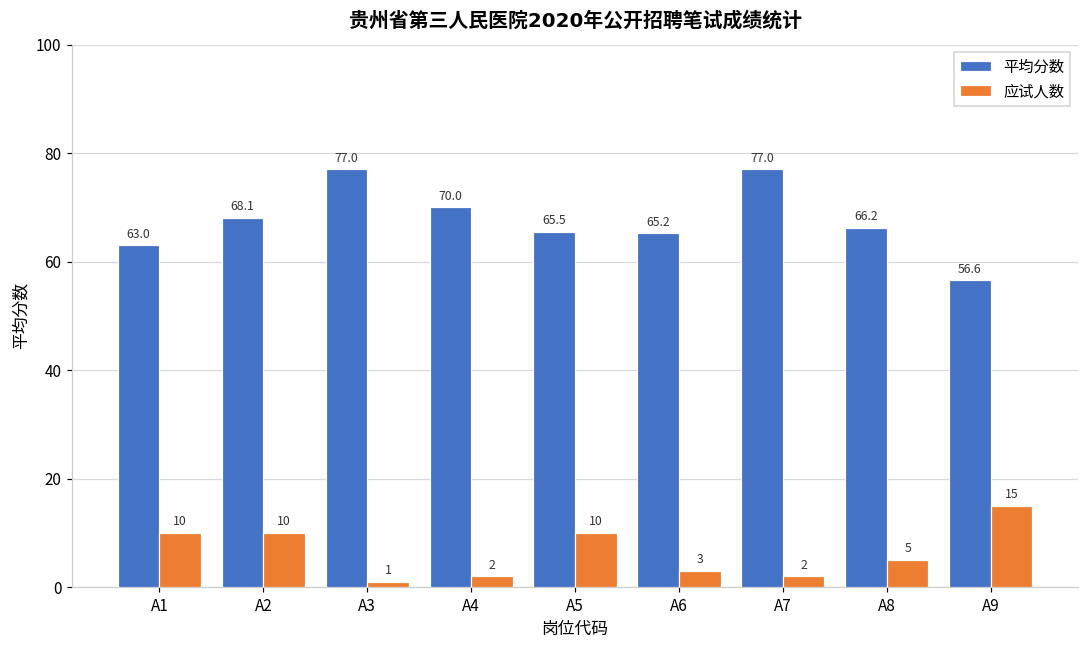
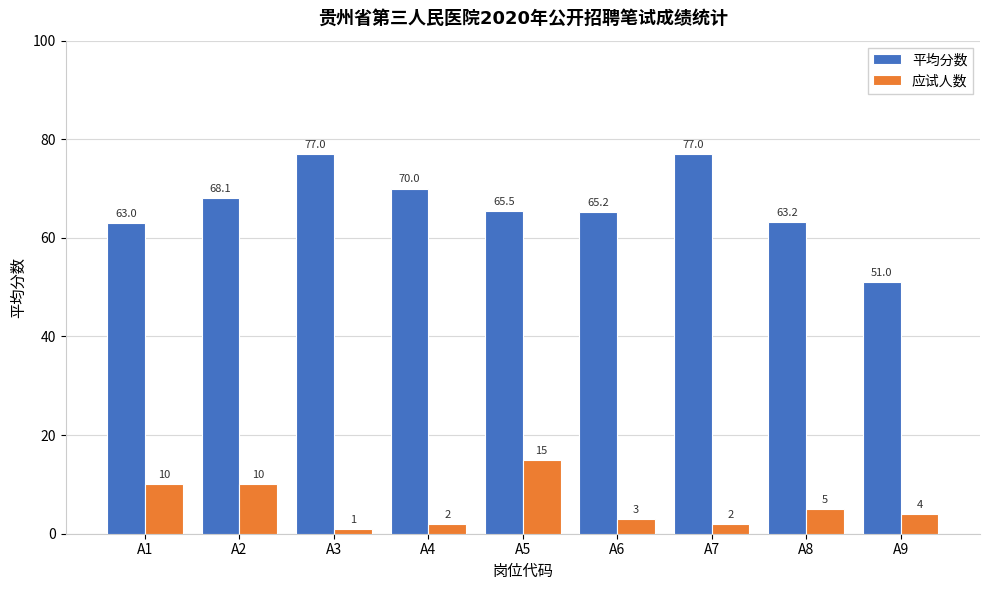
应试人数, A5: 10 -> 15
平均分数, A8: 66.2 -> 63.2
平均分数, A9: 56.6 -> 51.0
应试人数, A9: 15 -> 4
